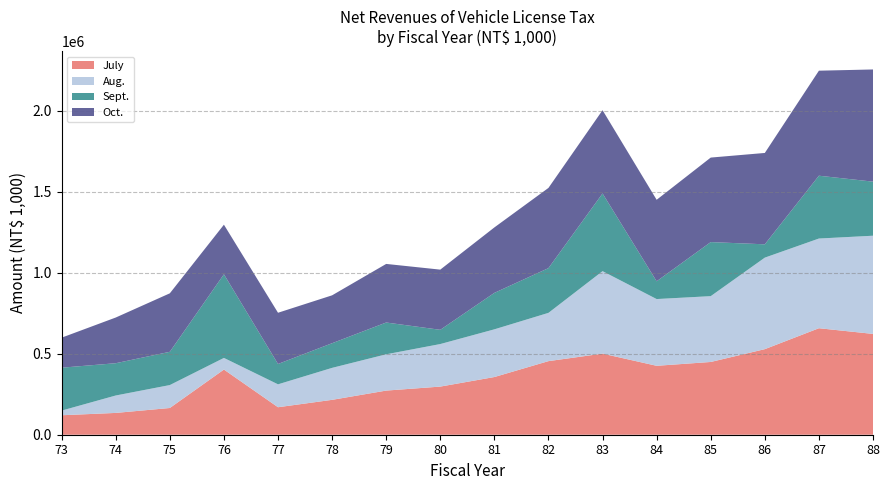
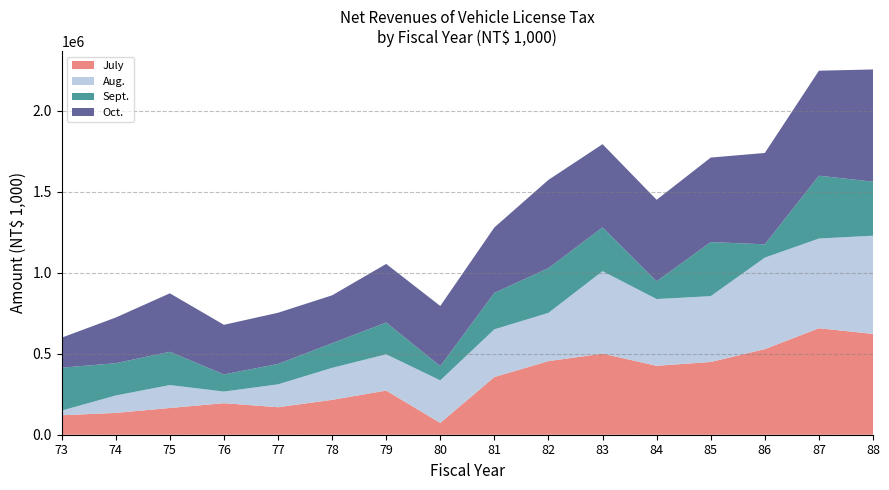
July, 76: 400000 -> 190000
Sept., 76: 520000 -> 110000
July, 80: 300000 -> 70000
Oct., 82: 500000 -> 550000
Sept., 83: 480000 -> 270000
